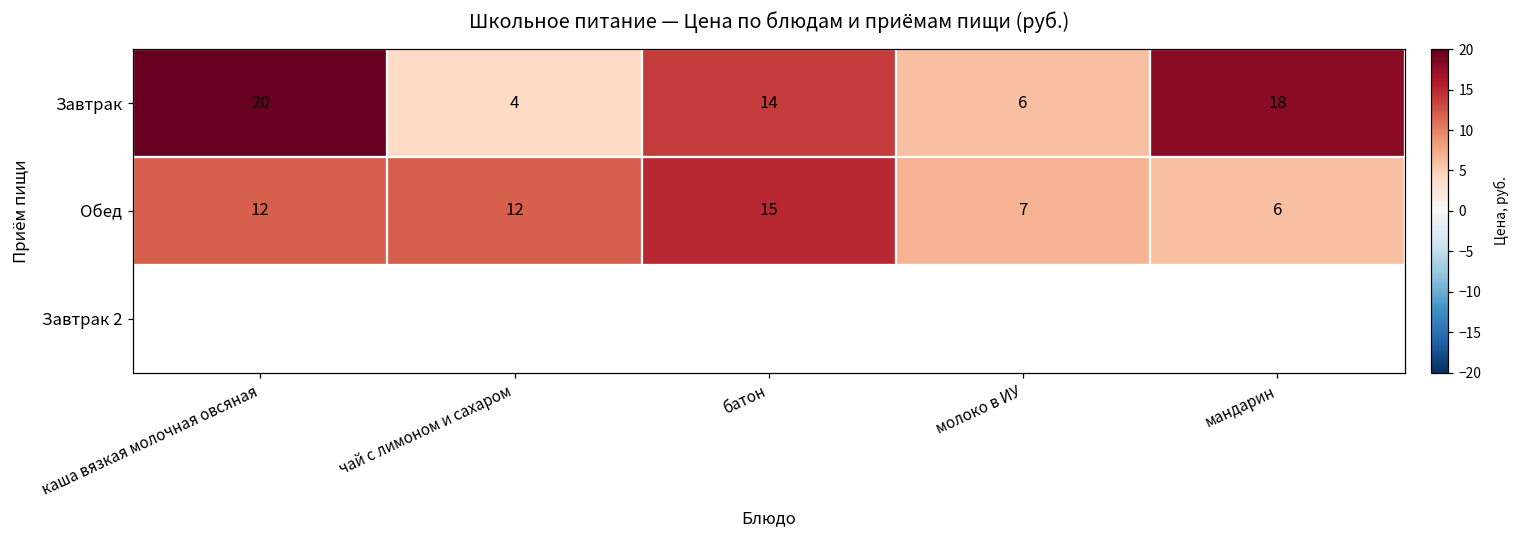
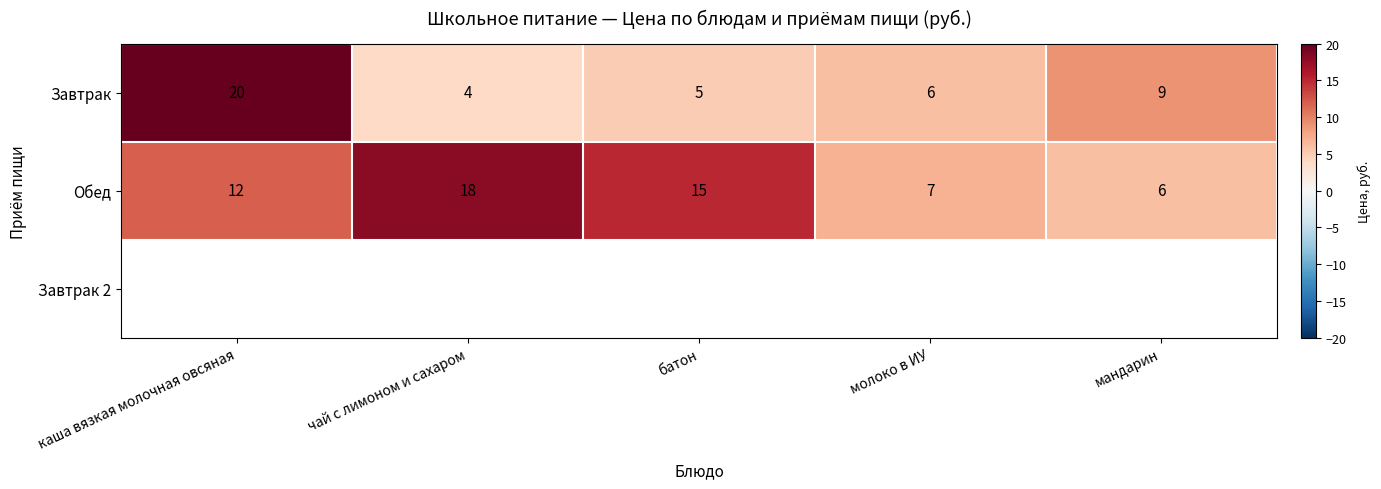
Завтрак, батон: 14 -> 5
Завтрак, мандарин: 18 -> 9
Обед, чай с лимоном и сахаром: 12 -> 18
